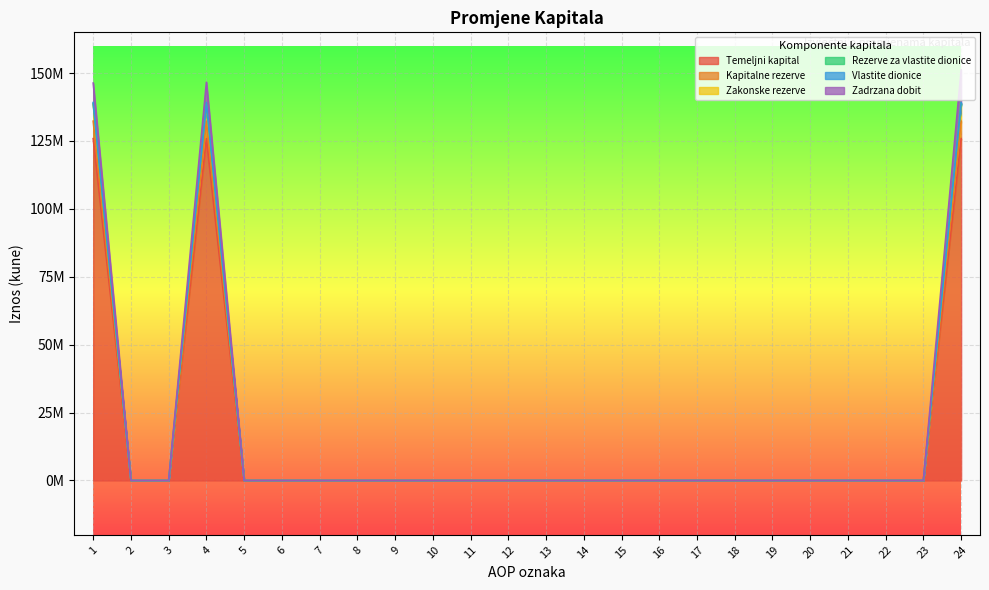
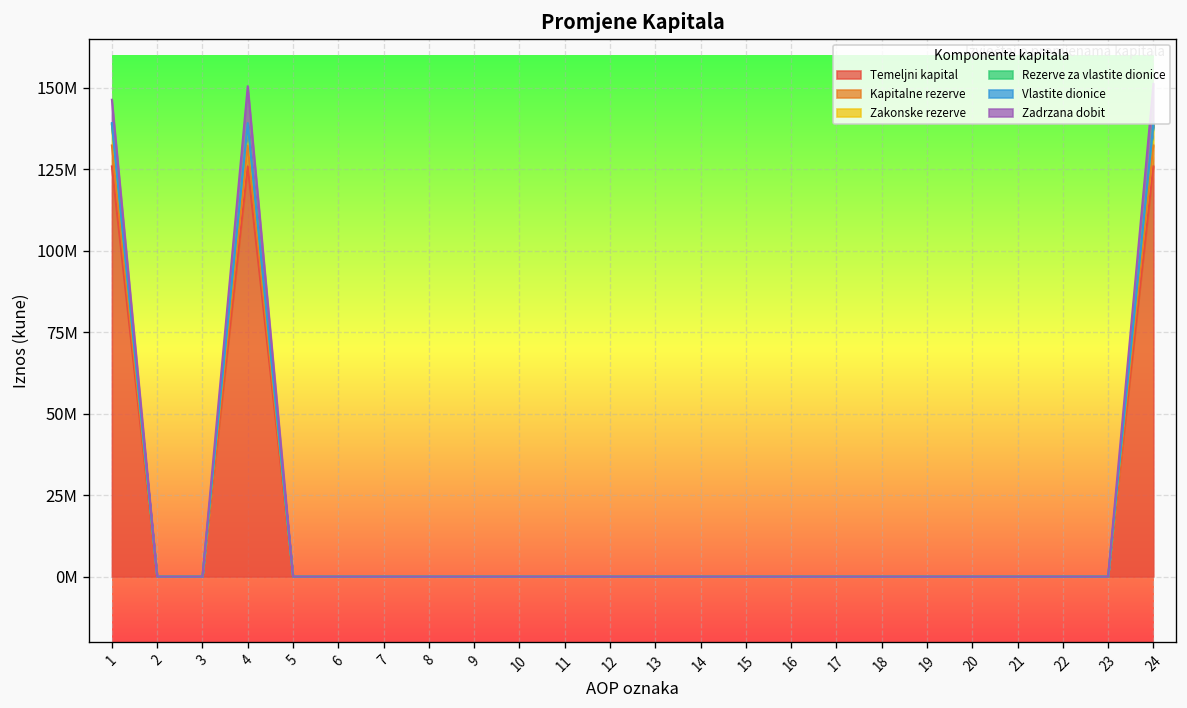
Zadrzana dobit, 4: 7000000 -> 11000000
